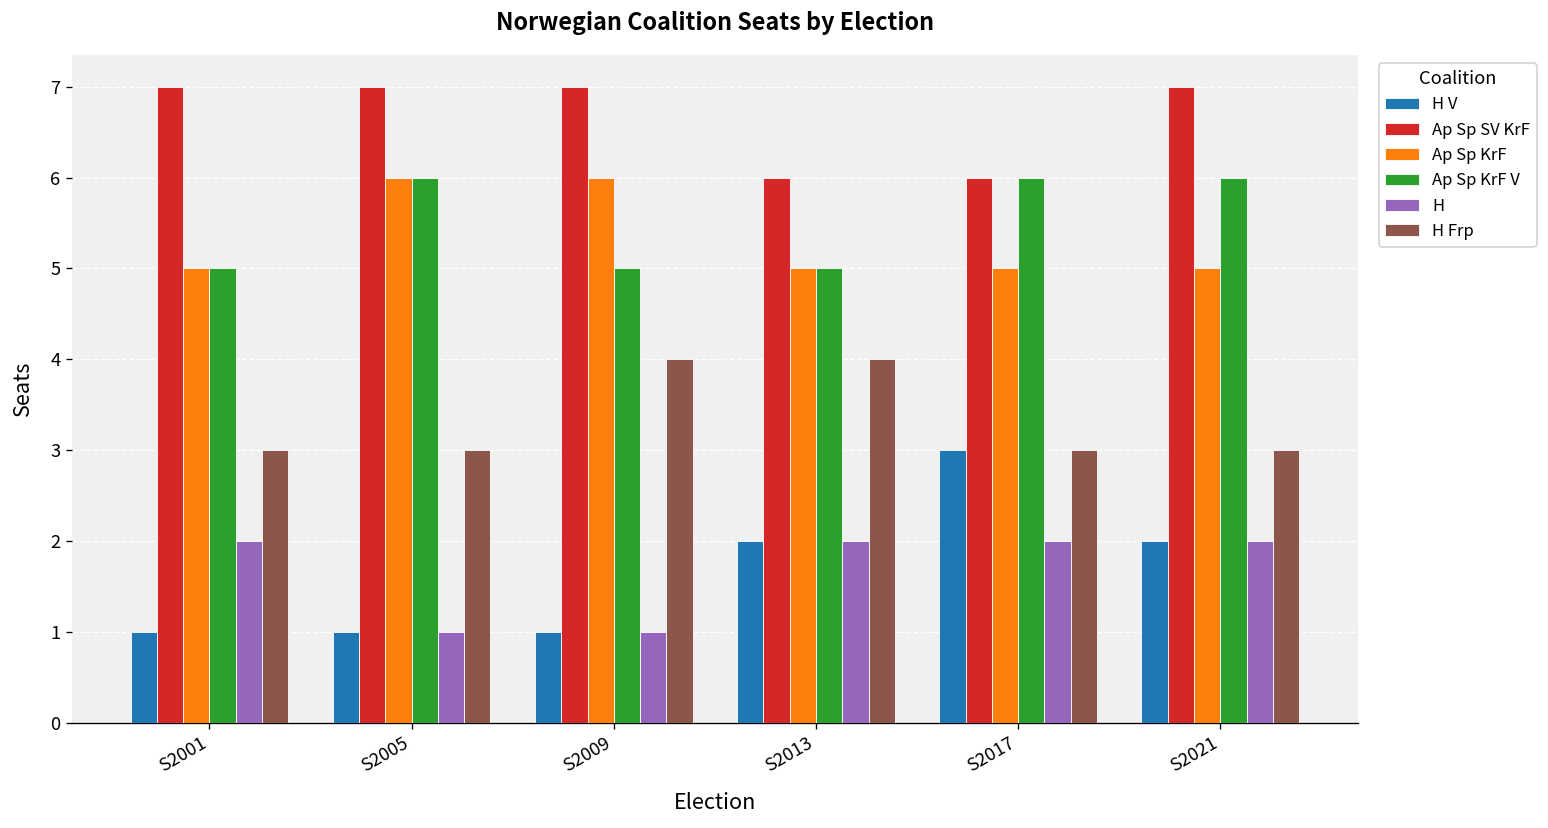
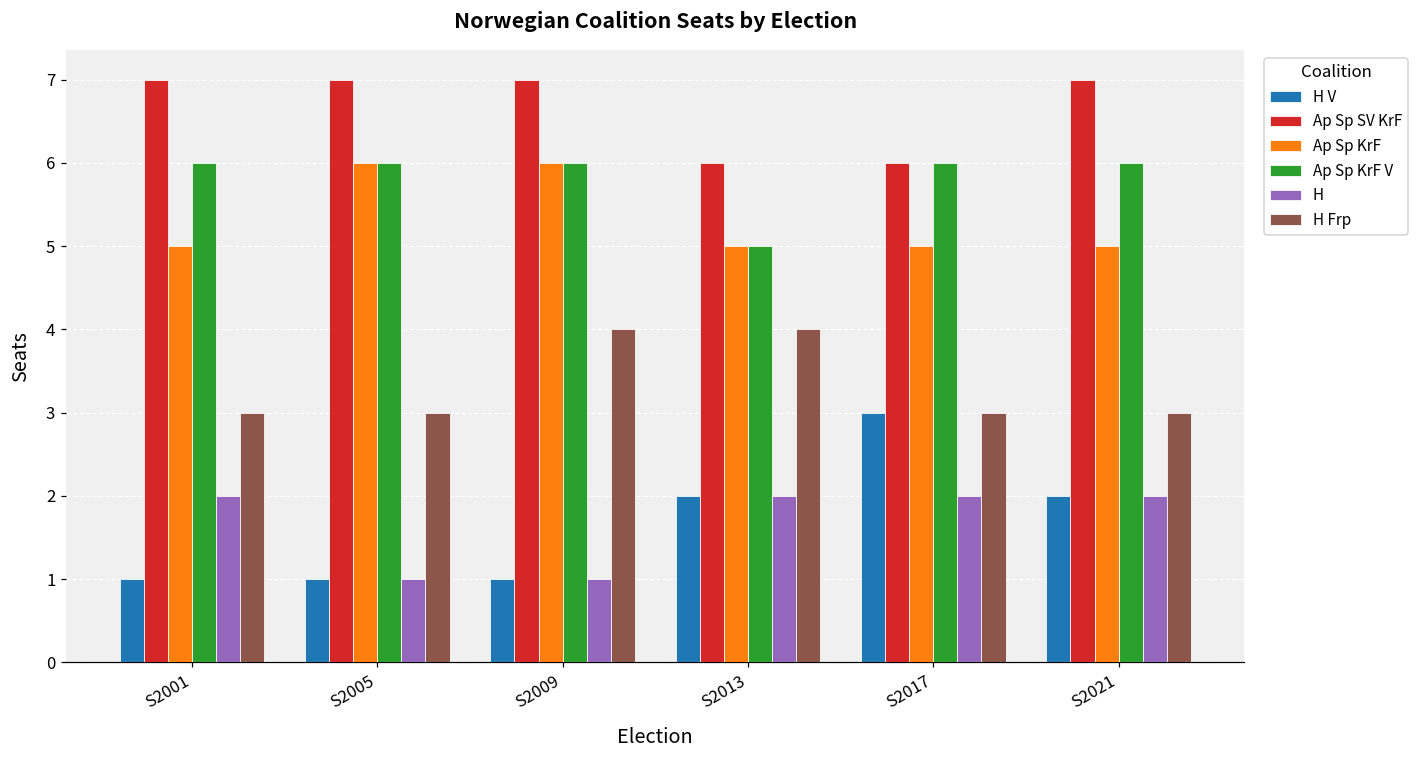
Ap Sp KrF V, S2001: 5 -> 6
Ap Sp KrF V, S2009: 5 -> 6
